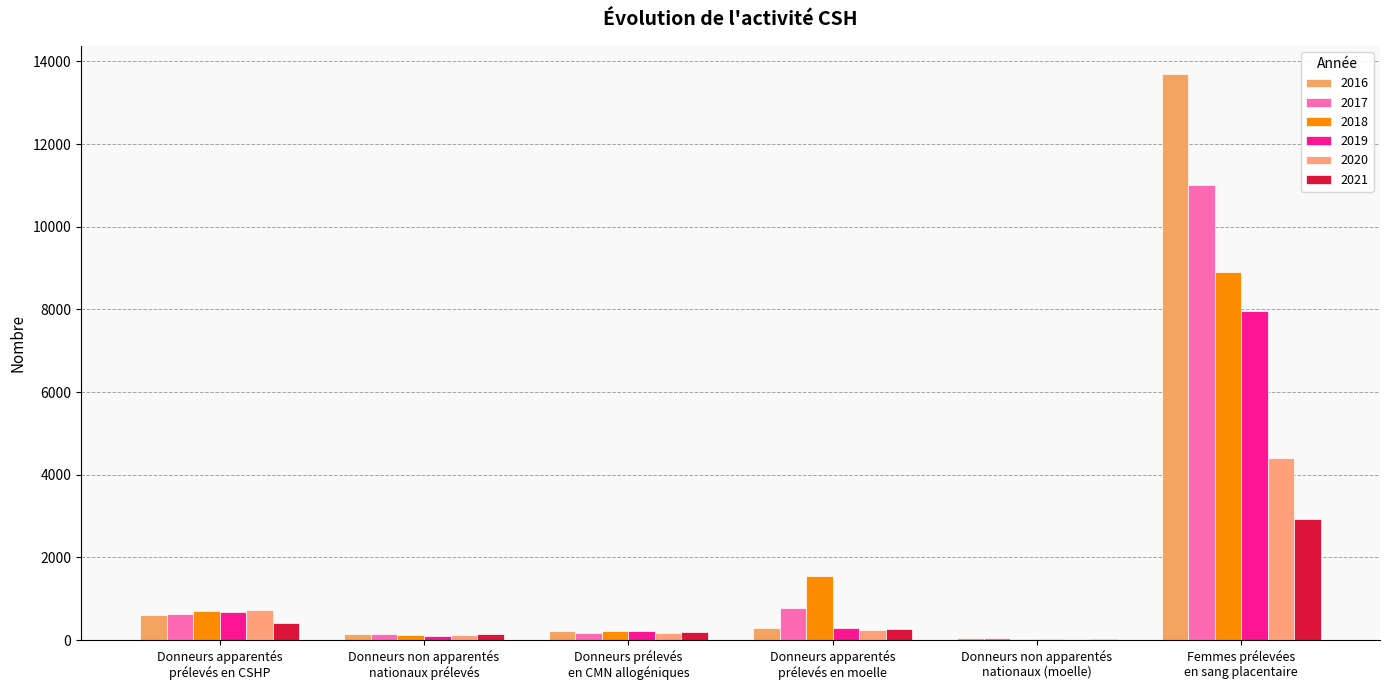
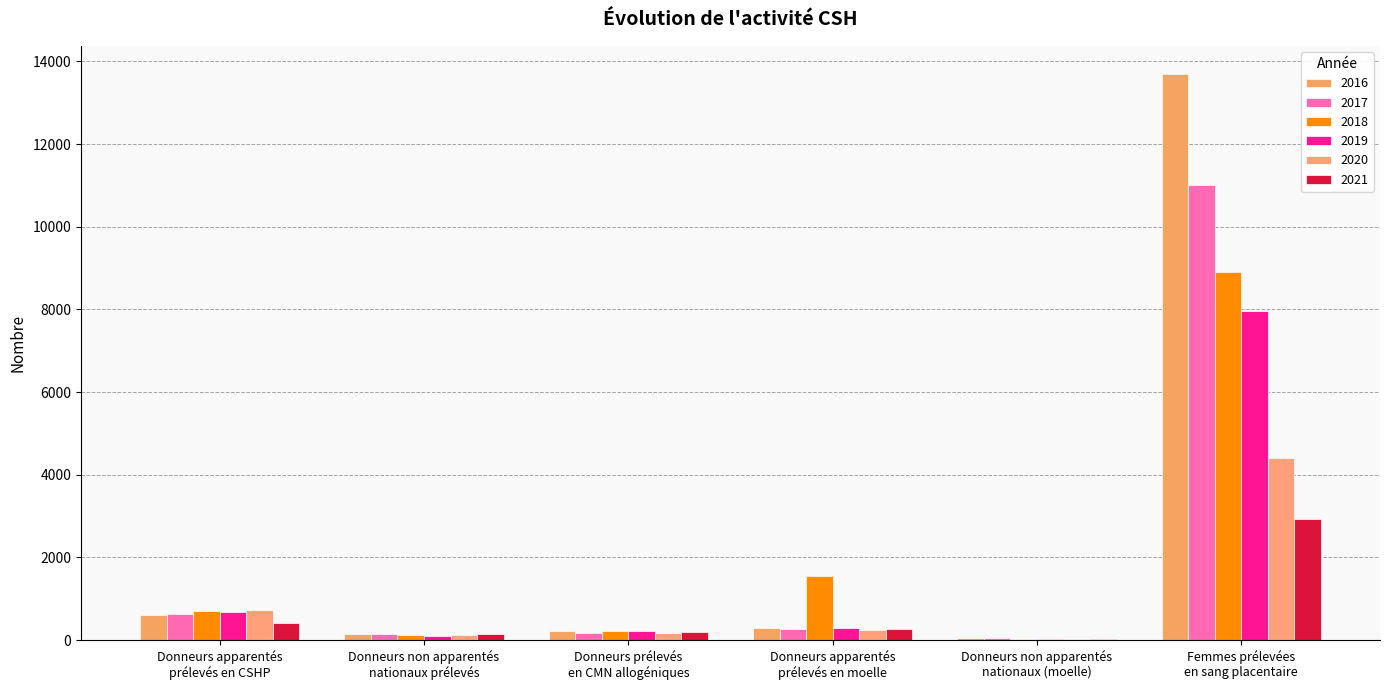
2017, Donneurs apparentés prélevés en moelle: 800 -> 300
